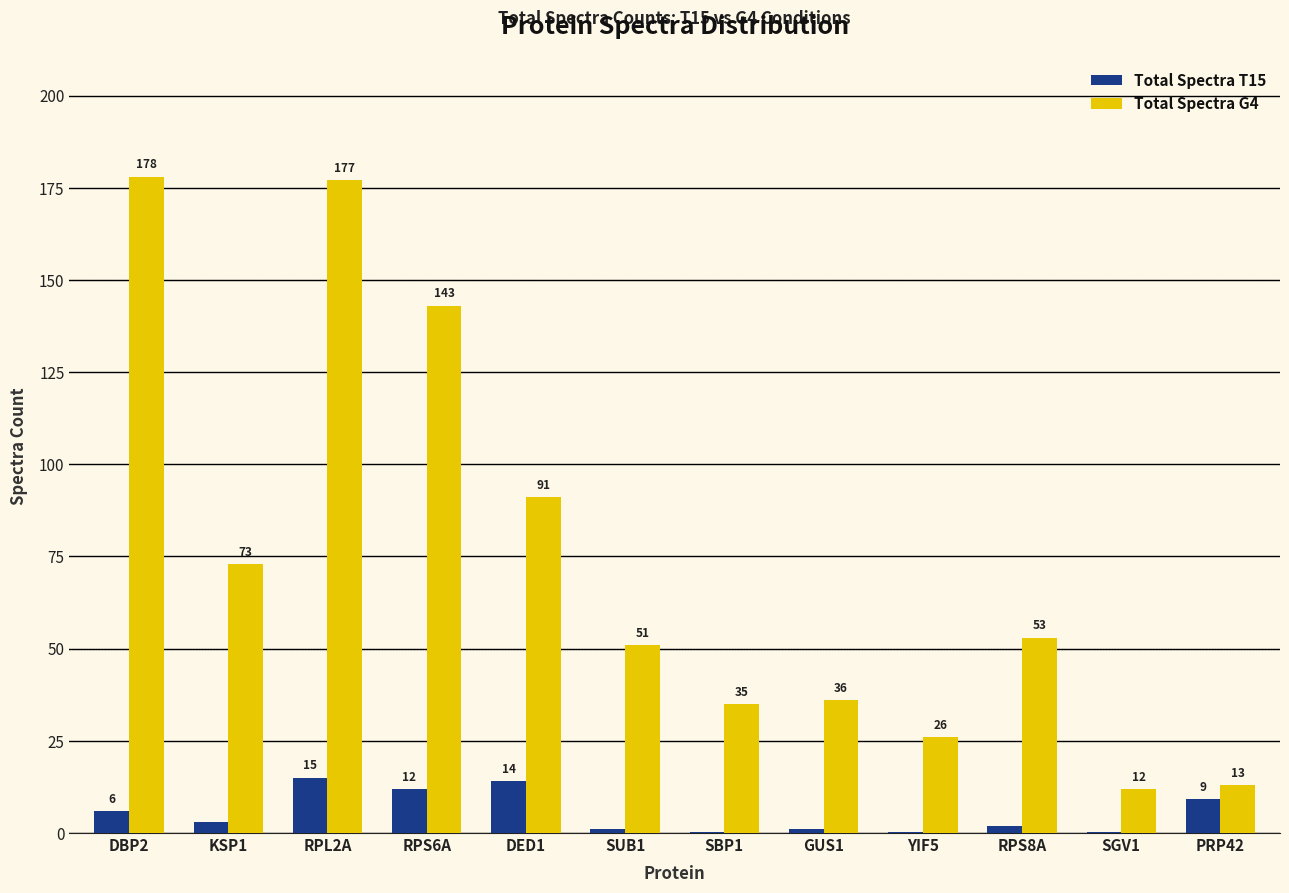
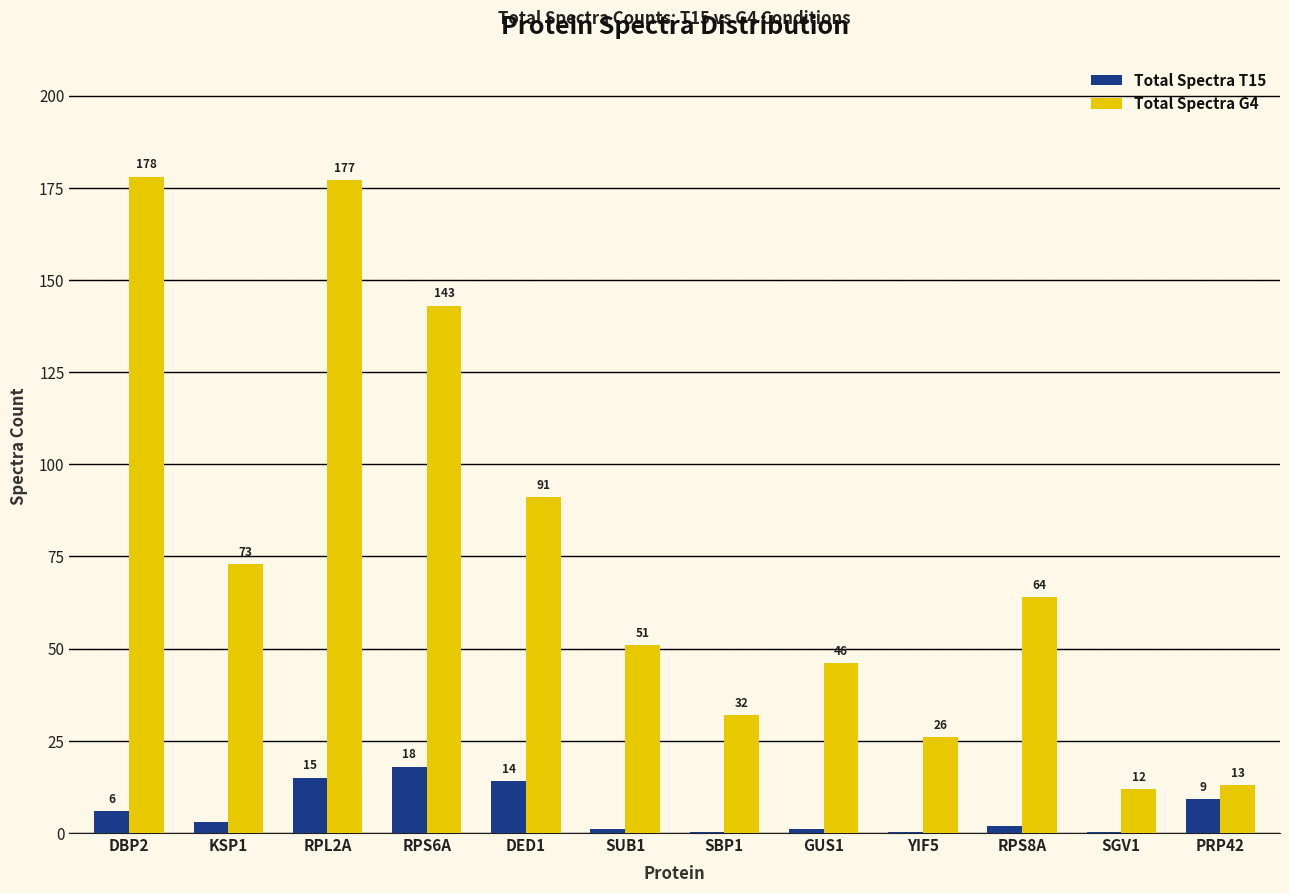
Total Spectra T15, RPS6A: 12 -> 18
Total Spectra G4, SBP1: 35 -> 32
Total Spectra G4, GUS1: 36 -> 46
Total Spectra G4, RPS8A: 53 -> 64
